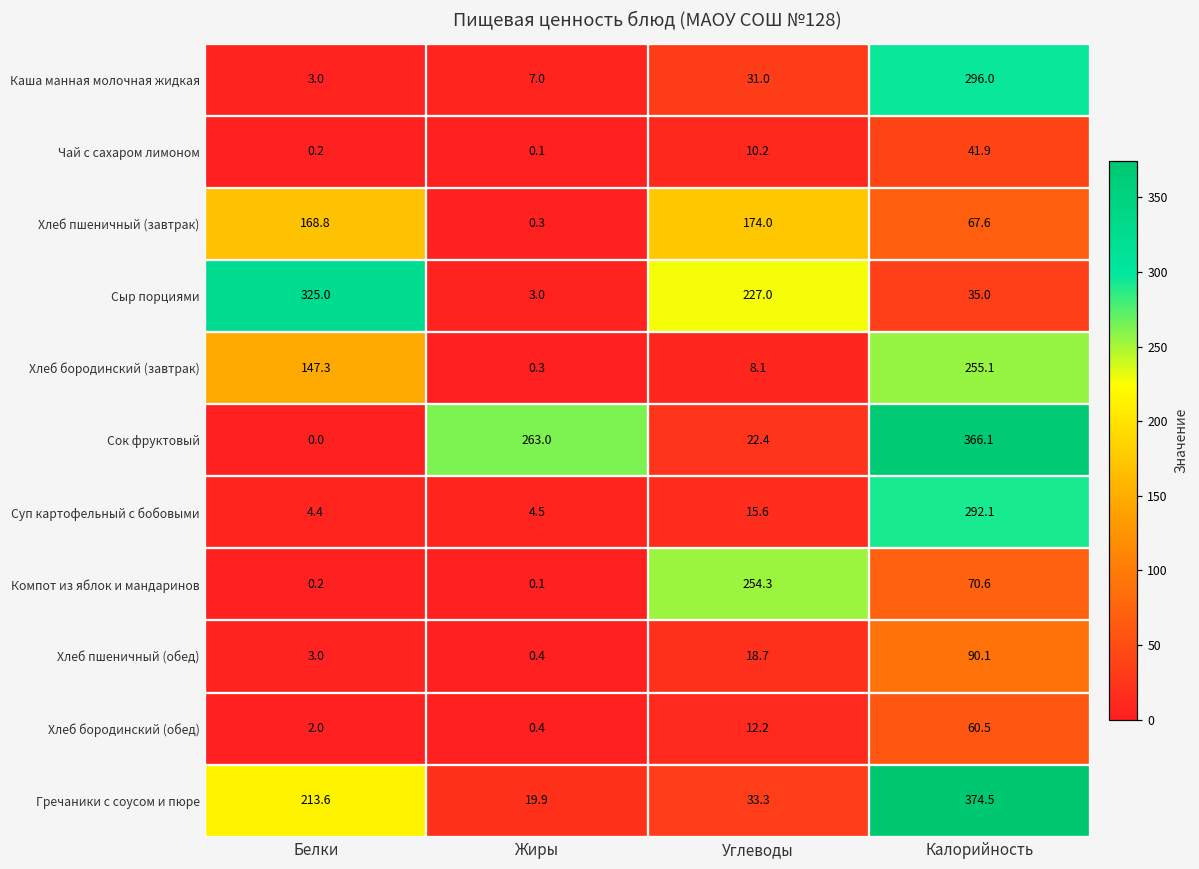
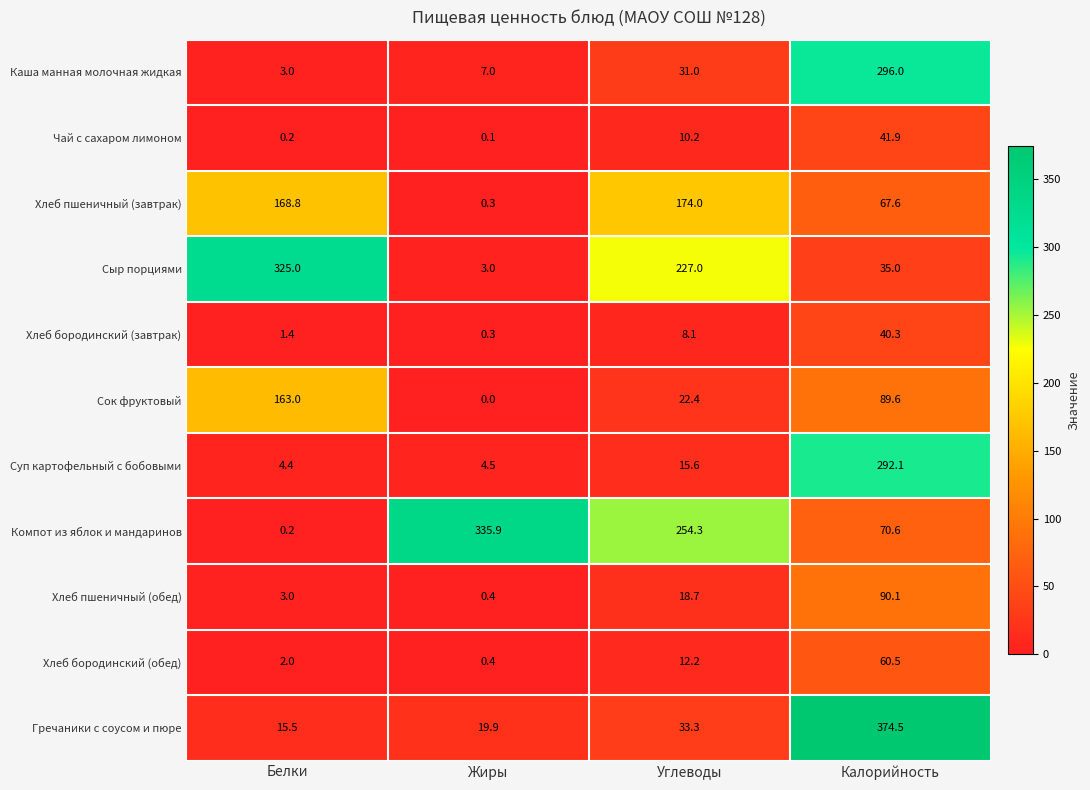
Хлеб бородинский (завтрак), Белки: 147.3 -> 1.4
Хлеб бородинский (завтрак), Калорийность: 255.1 -> 40.3
Сок фруктовый, Белки: 0.0 -> 163.0
Сок фруктовый, Жиры: 263.0 -> 0.0
Сок фруктовый, Калорийность: 366.1 -> 89.6
Компот из яблок и мандаринов, Жиры: 0.1 -> 335.9
Гречаники с соусом и пюре, Белки: 213.6 -> 15.5
